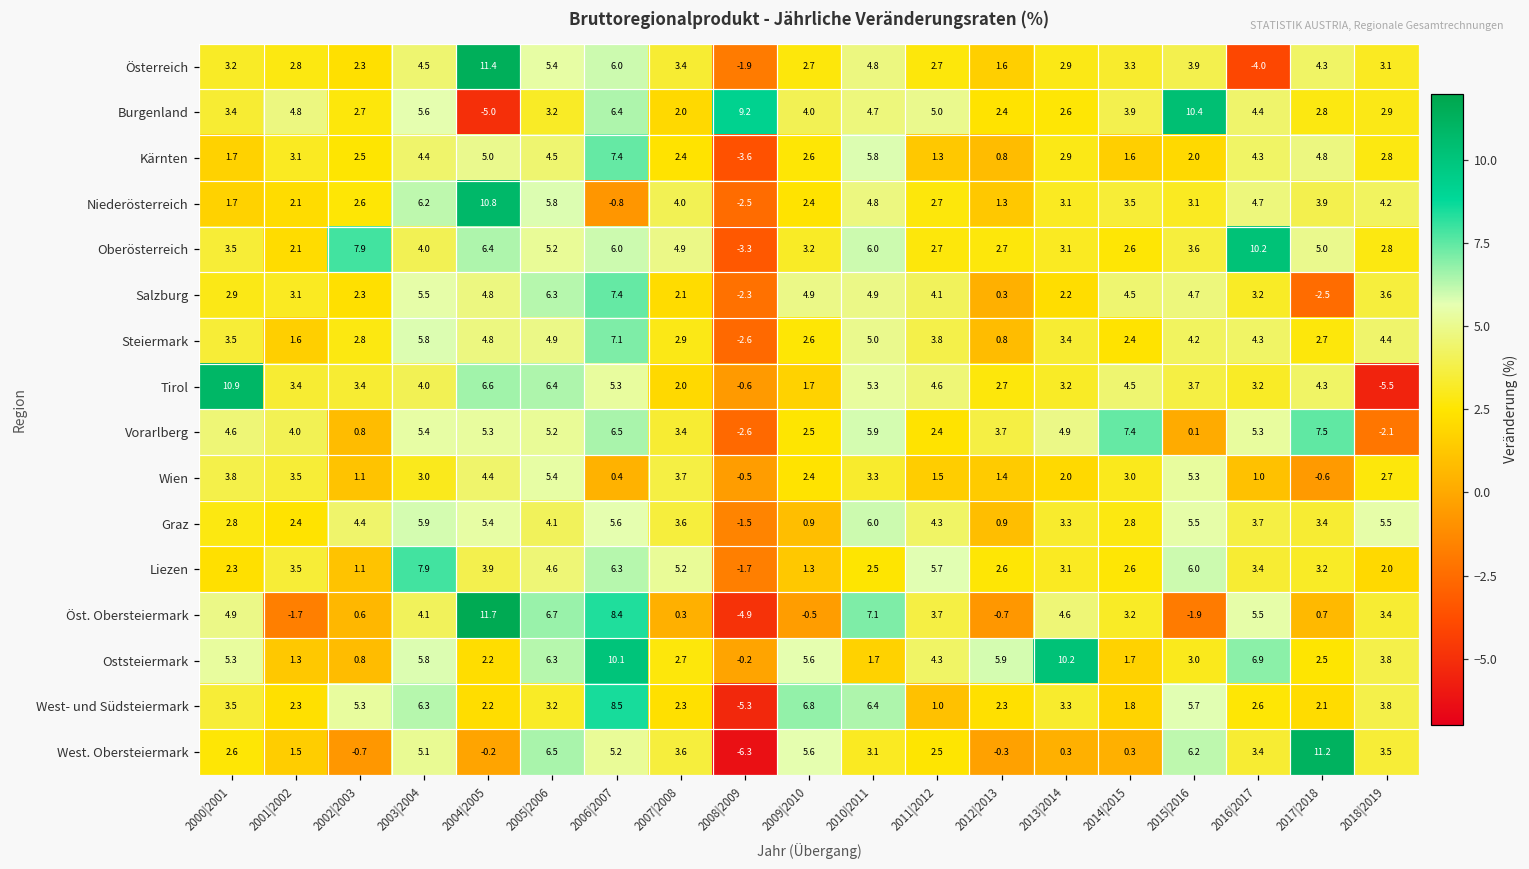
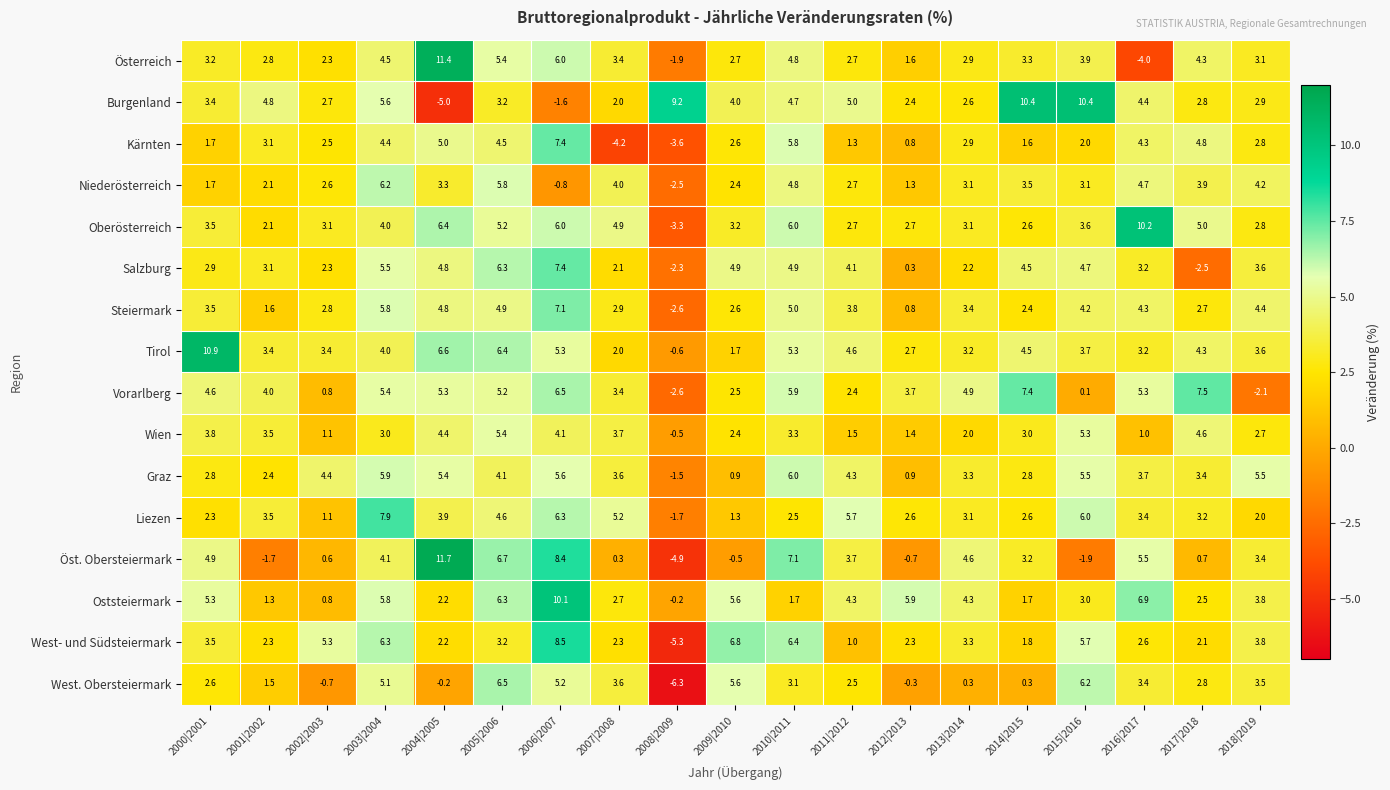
Burgenland, 2006|2007: 6.4 -> -1.6
Burgenland, 2014|2015: 3.9 -> 10.4
Kärnten, 2007|2008: 2.4 -> -4.2
Niederösterreich, 2004|2005: 10.8 -> 3.3
Oberösterreich, 2002|2003: 7.9 -> 3.1
Tirol, 2018|2019: -5.5 -> 3.6
Wien, 2006|2007: 0.4 -> 4.1
Wien, 2017|2018: -0.6 -> 4.6
Oststeiermark, 2013|2014: 10.2 -> 4.3
West. Obersteiermark, 2017|2018: 11.2 -> 2.8
